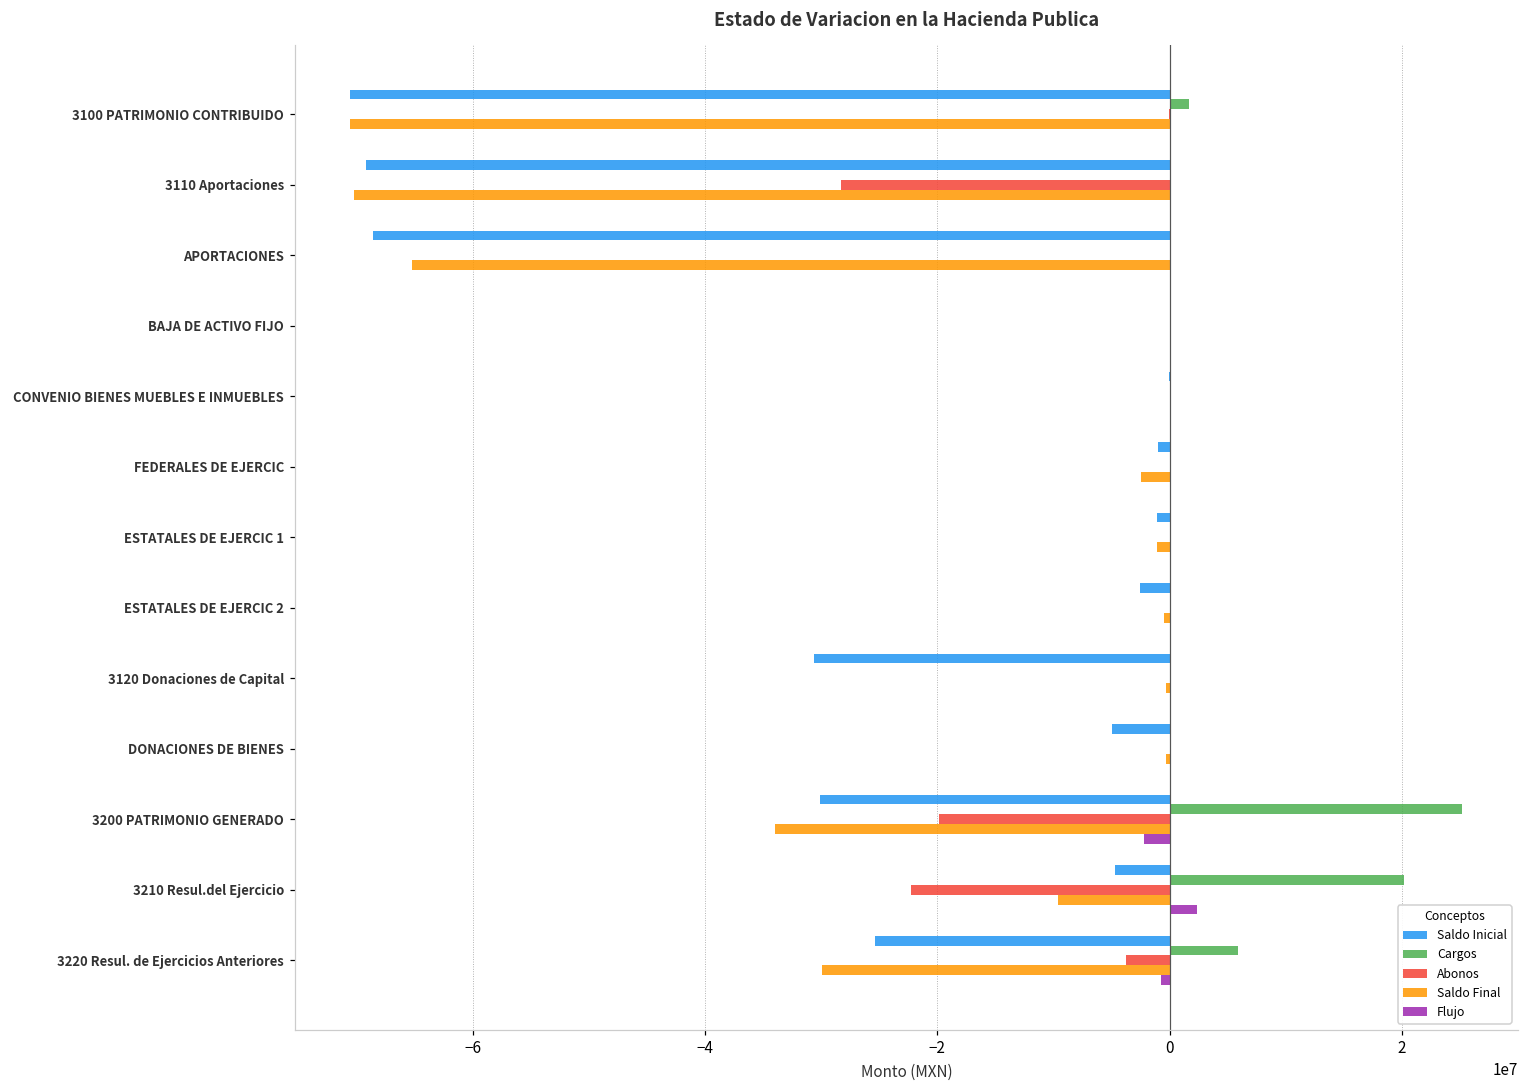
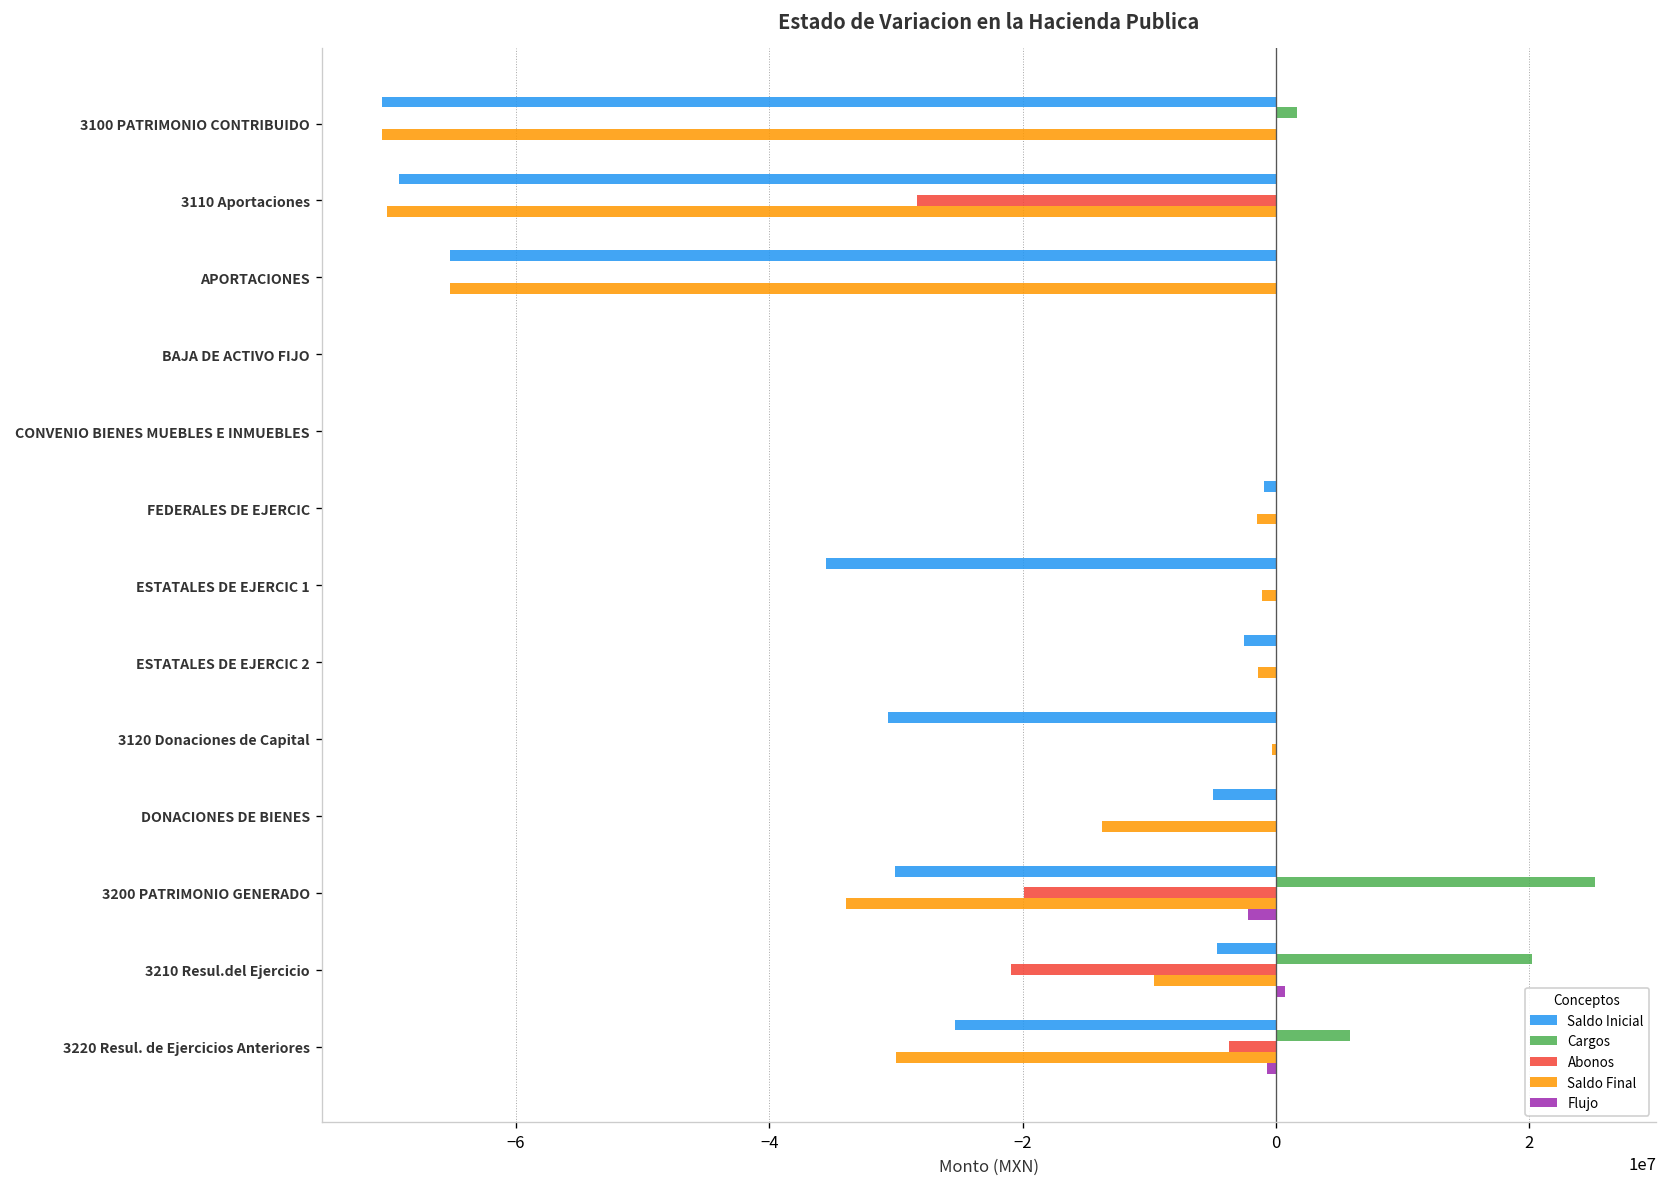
Saldo Inicial, APORTACIONES: -68600000 -> -65200000
Saldo Final, FEDERALES DE EJERCIC: -2500000 -> -1500000
Saldo Inicial, ESTATALES DE EJERCIC 1: -1100000 -> -35500000
Saldo Final, ESTATALES DE EJERCIC 2: -500000 -> -1400000
Saldo Final, DONACIONES DE BIENES: -300000 -> -13800000
Abonos, 3210 Resul.del Ejercicio: -22200000 -> -20900000
Flujo, 3210 Resul.del Ejercicio: 2400000 -> 700000
